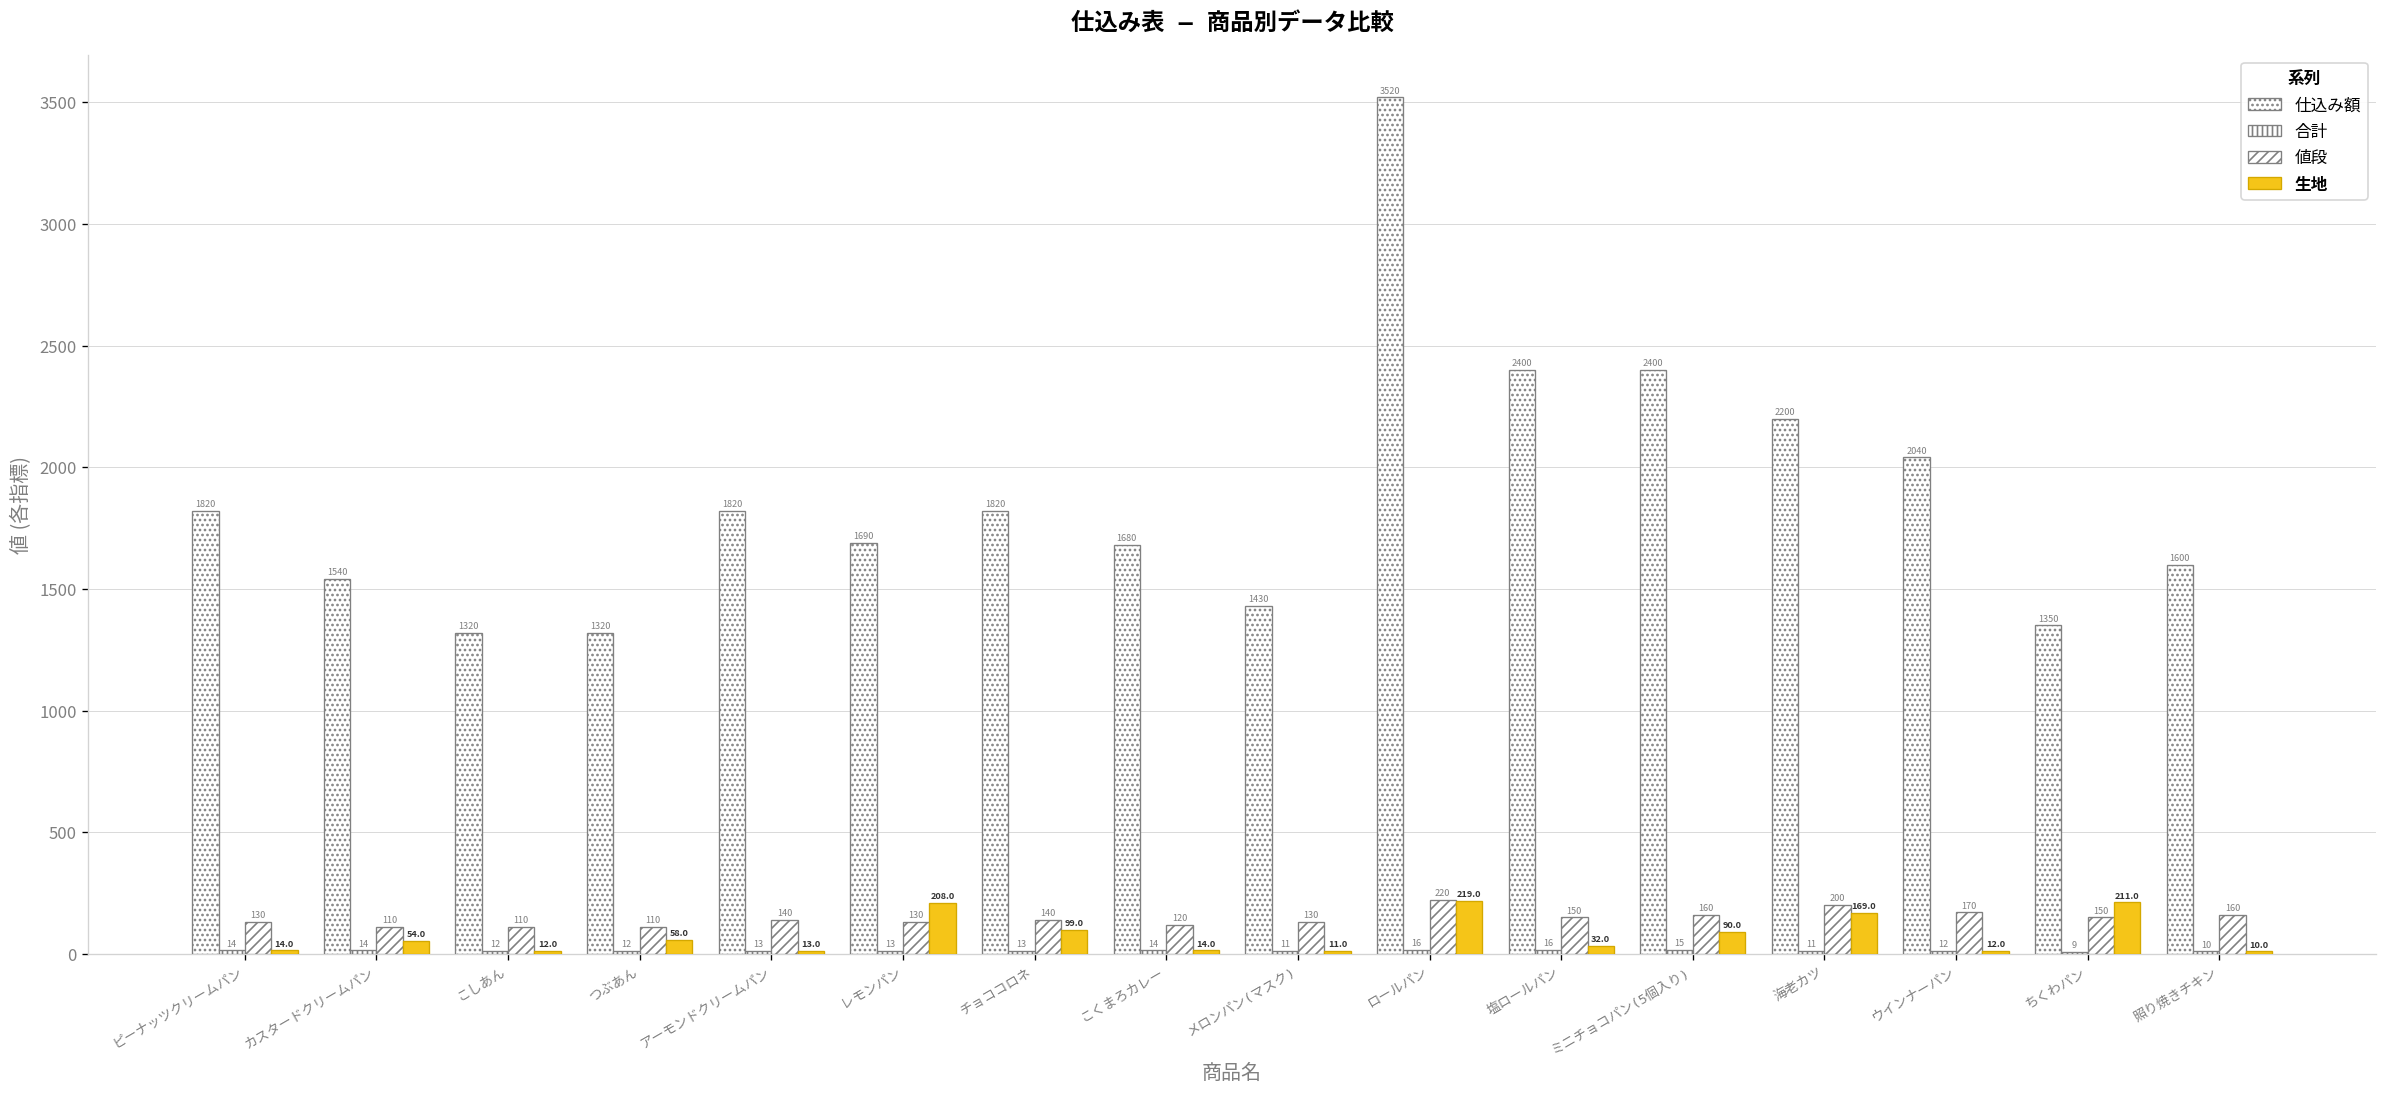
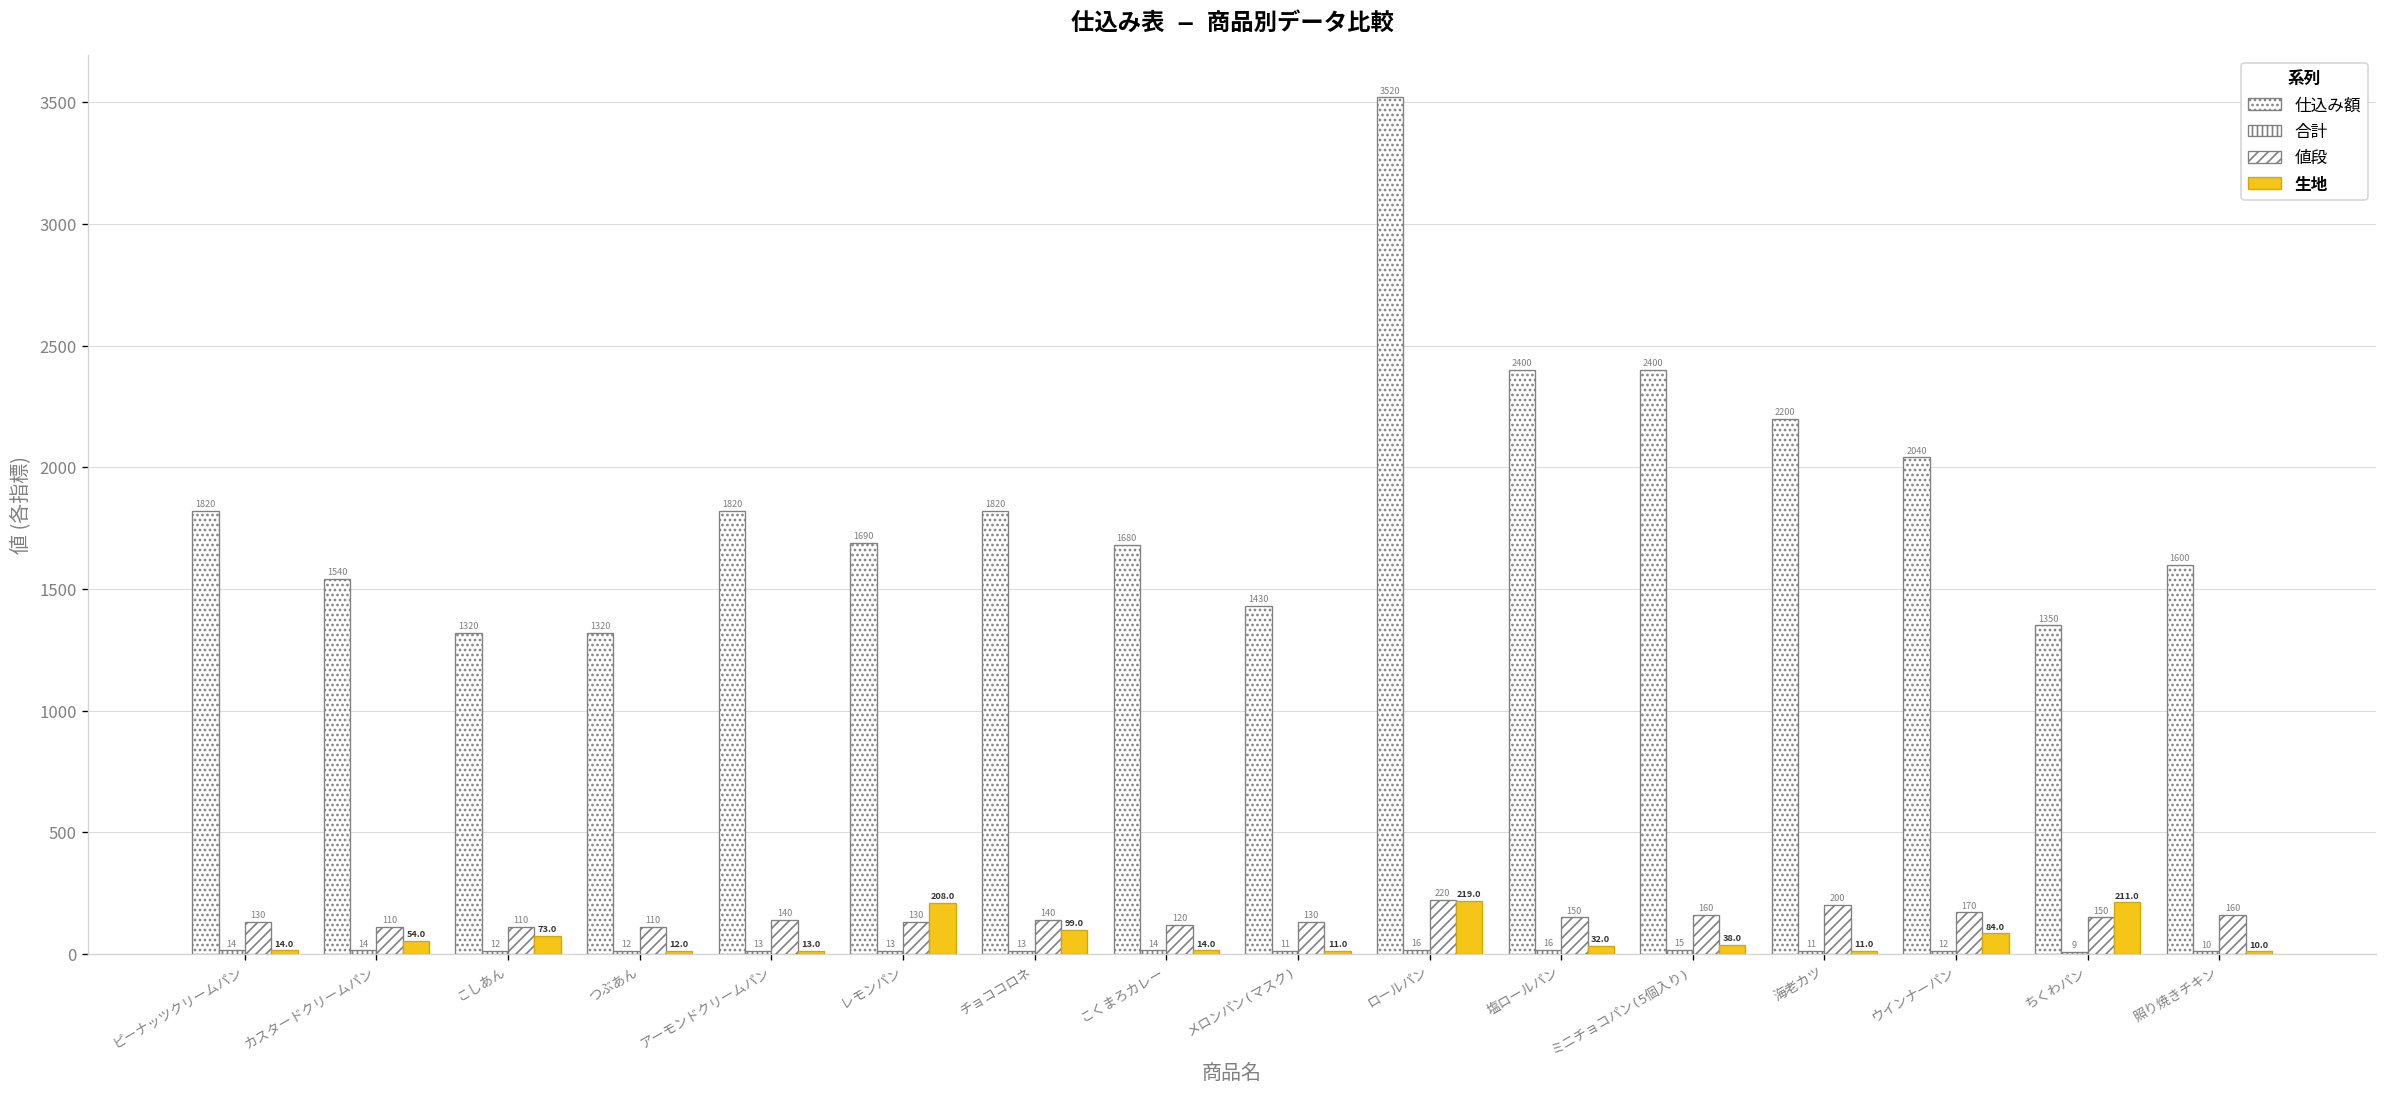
生地, こしあん: 12.0 -> 73.0
生地, つぶあん: 58.0 -> 12.0
生地, ミニチョコパン(5個入り): 90.0 -> 38.0
生地, 海老カツ: 169.0 -> 11.0
生地, ウインナーパン: 12.0 -> 84.0
